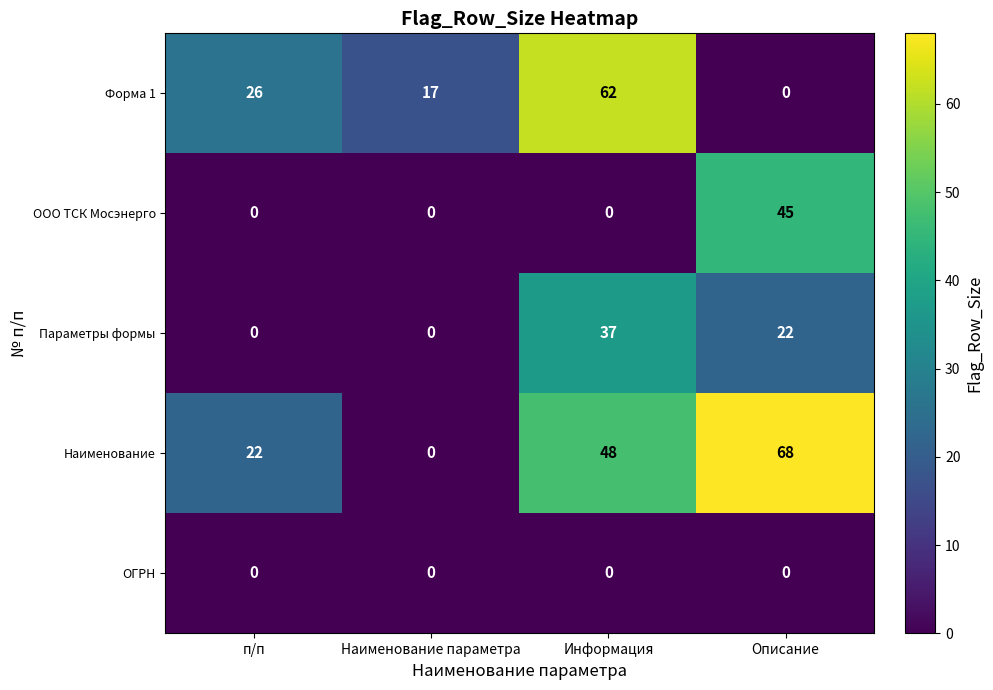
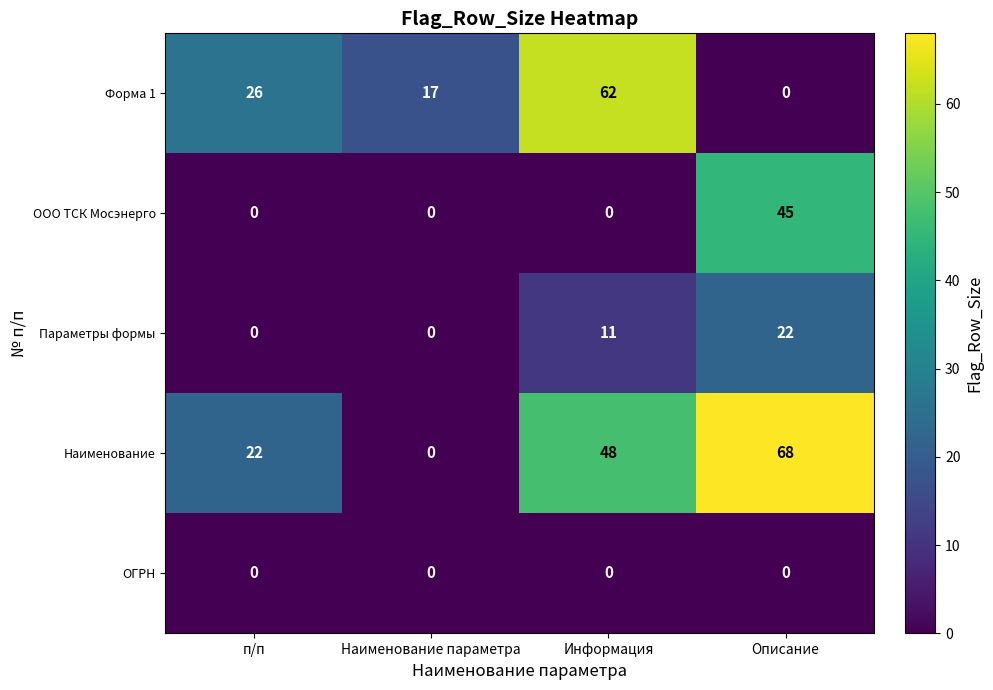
Параметры формы, Информация: 37 -> 11
